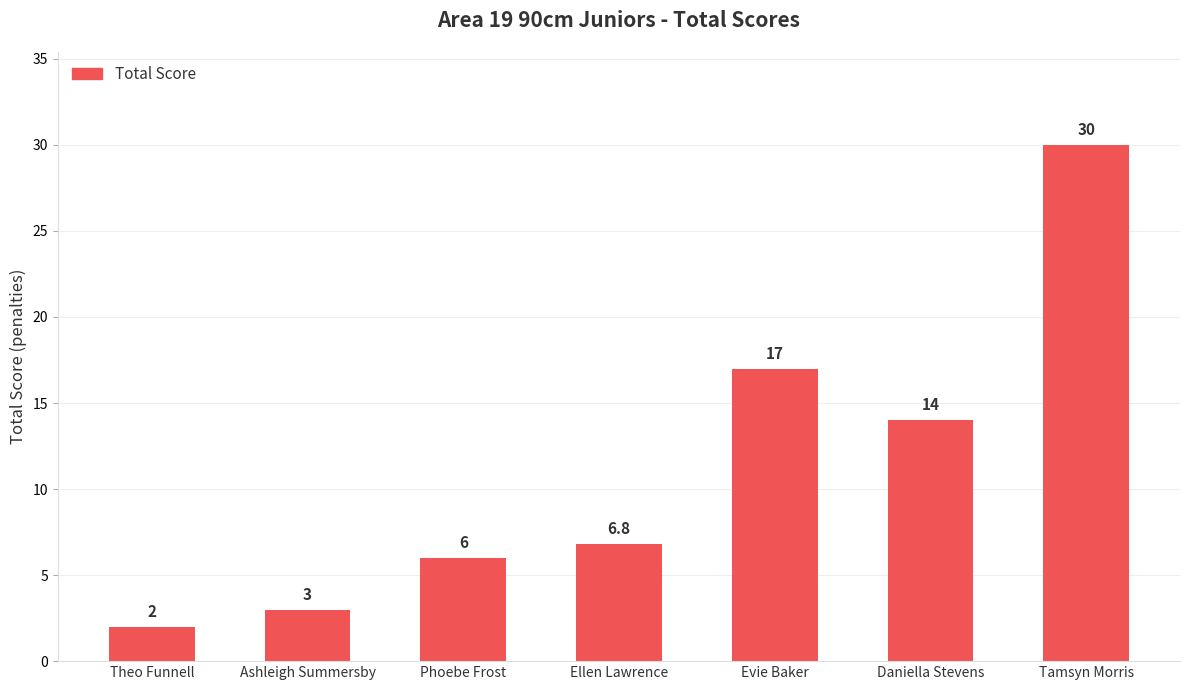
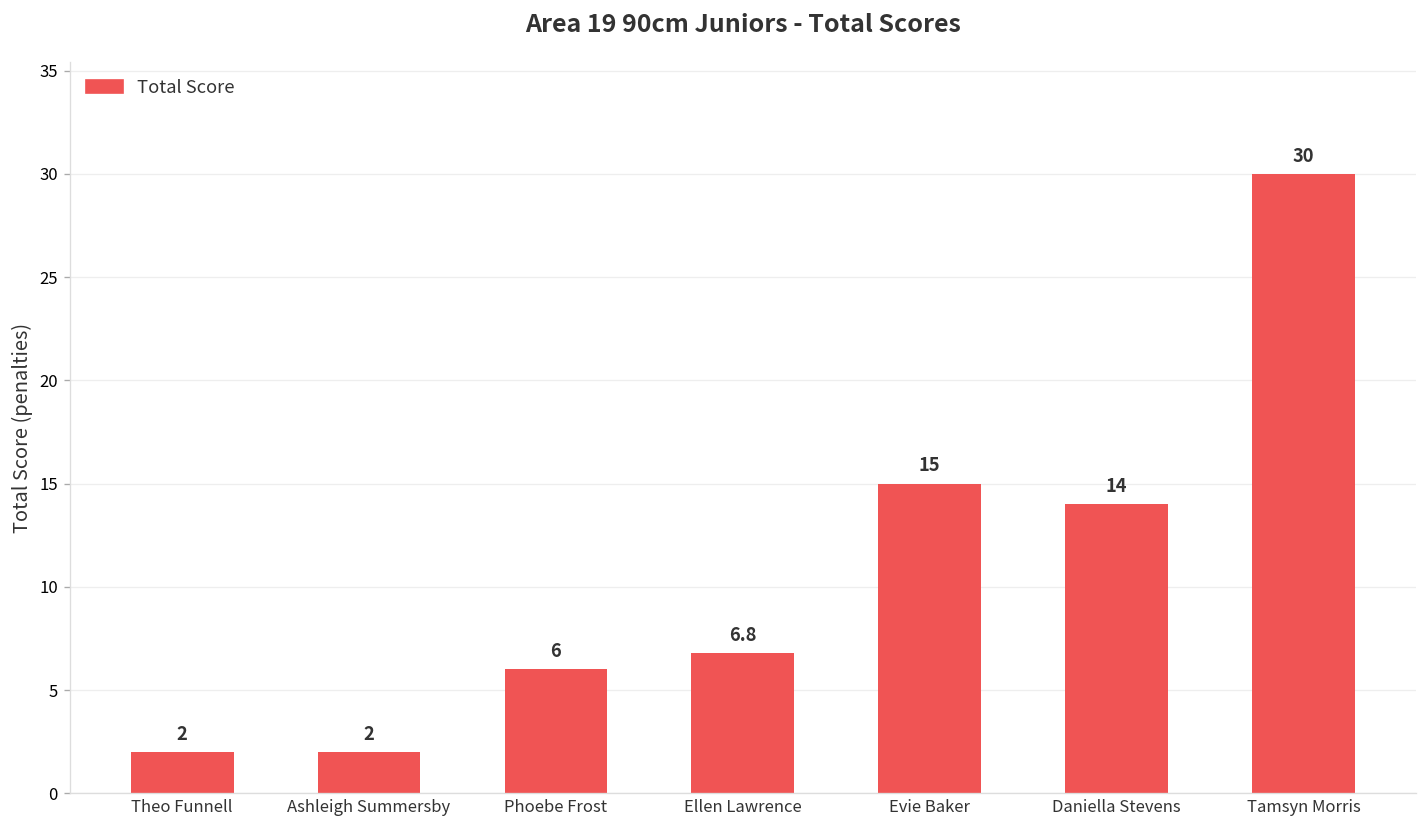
Ashleigh Summersby: 3 -> 2
Evie Baker: 17 -> 15
